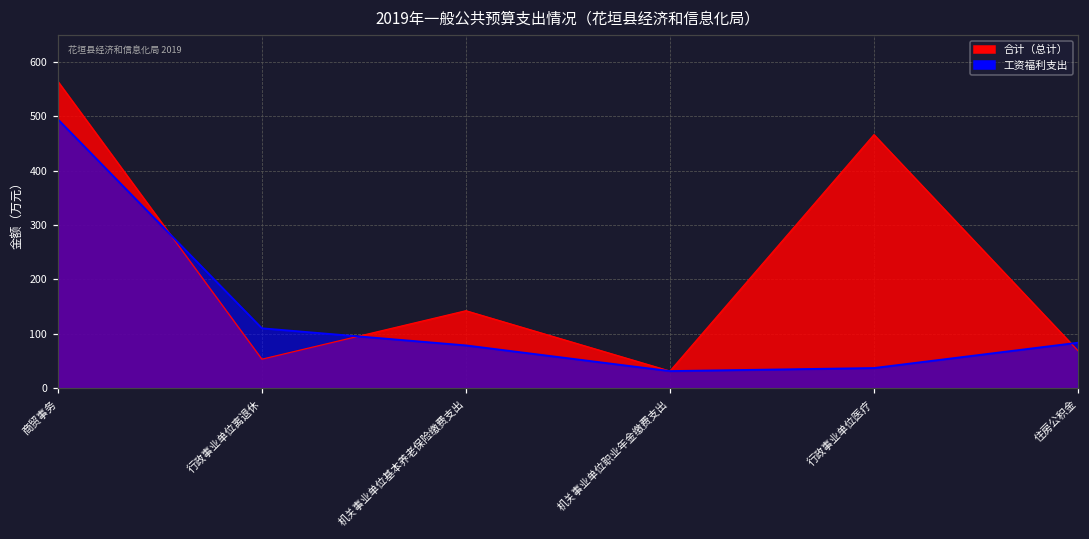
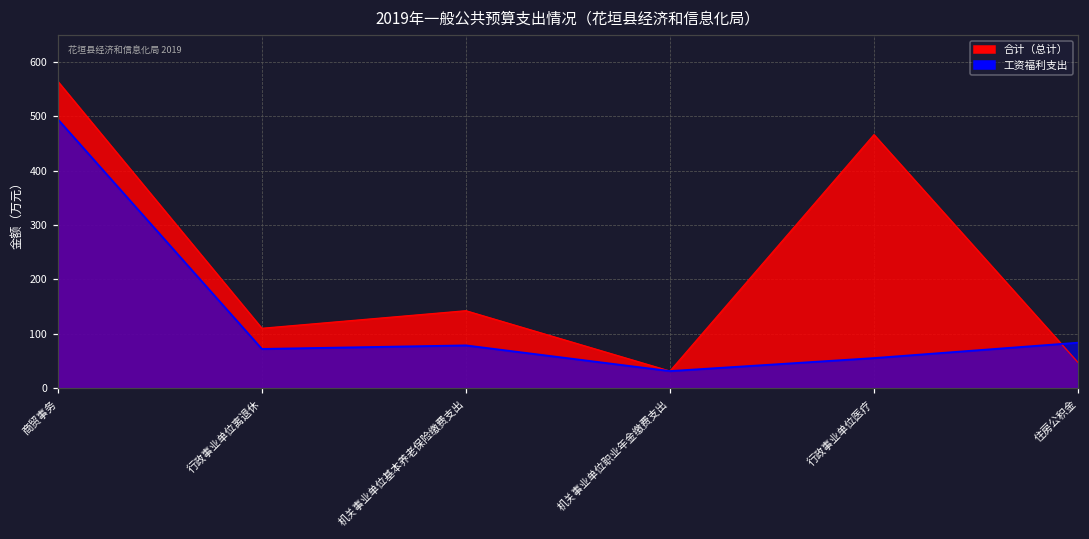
合计（总计）, 行政事业单位离退休: 50 -> 110
工资福利支出, 行政事业单位离退休: 110 -> 70
工资福利支出, 行政事业单位医疗: 40 -> 60
合计（总计）, 住房公积金: 70 -> 50
